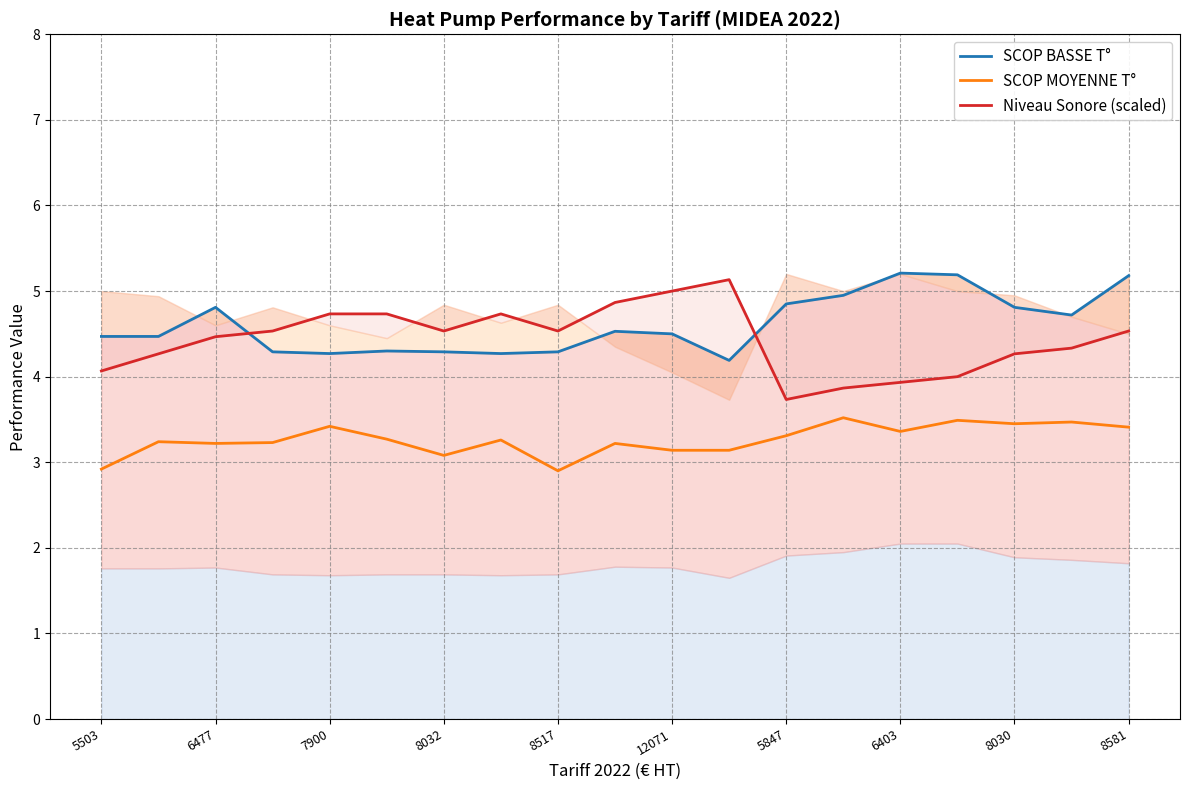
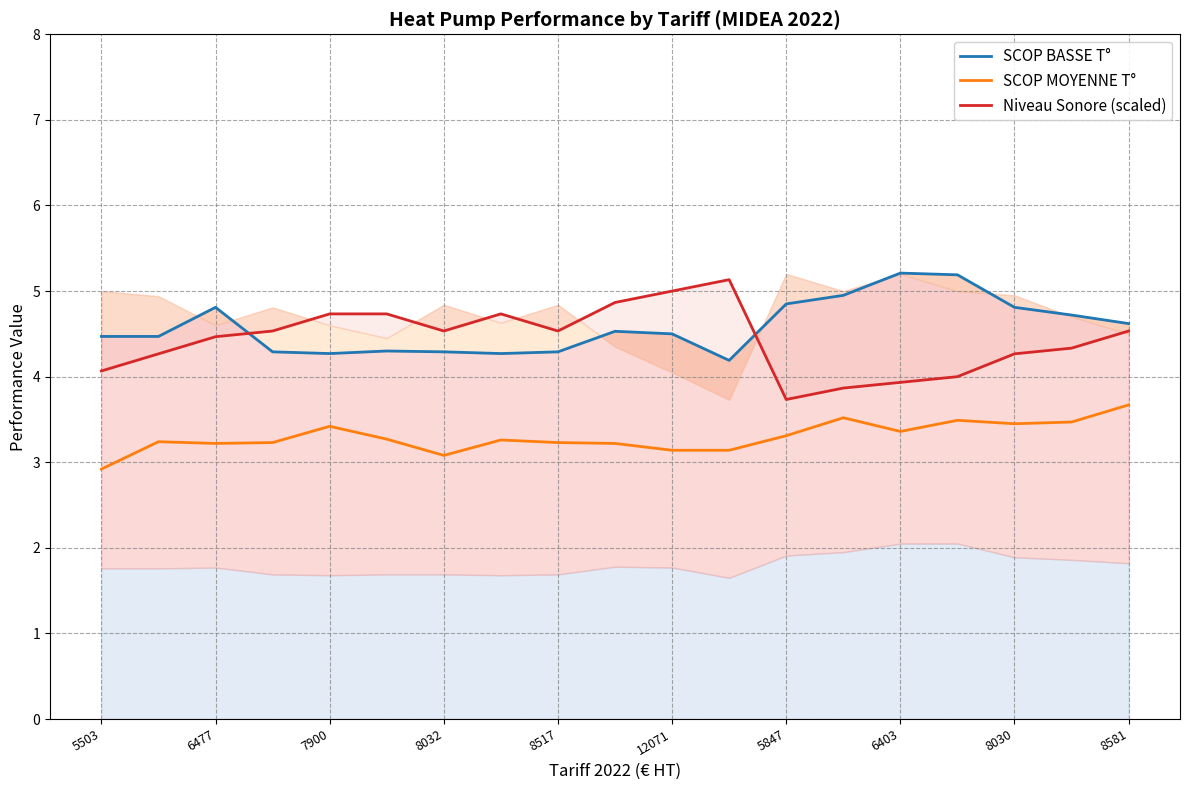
SCOP MOYENNE T°, 8517: 2.9 -> 3.2
SCOP BASSE T°, 8581: 5.2 -> 4.6
SCOP MOYENNE T°, 8581: 3.4 -> 3.7
